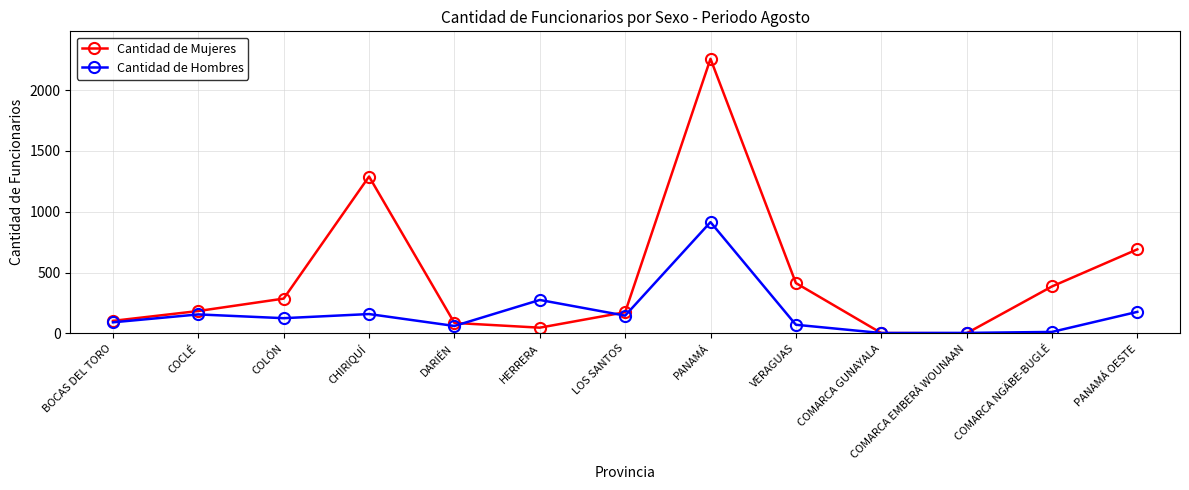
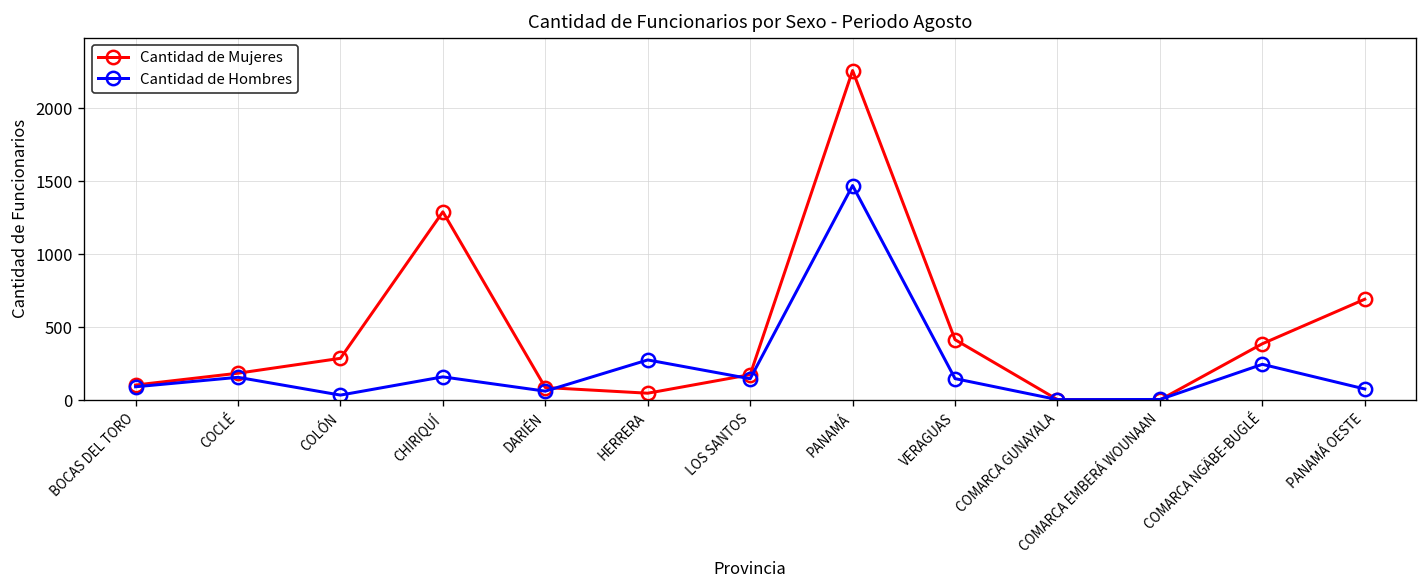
Cantidad de Hombres, COLÓN: 130 -> 30
Cantidad de Hombres, PANAMÁ: 920 -> 1470
Cantidad de Hombres, VERAGUAS: 70 -> 150
Cantidad de Hombres, COMARCA NGÄBE-BUGLÉ: 10 -> 250
Cantidad de Hombres, PANAMÁ OESTE: 180 -> 80
